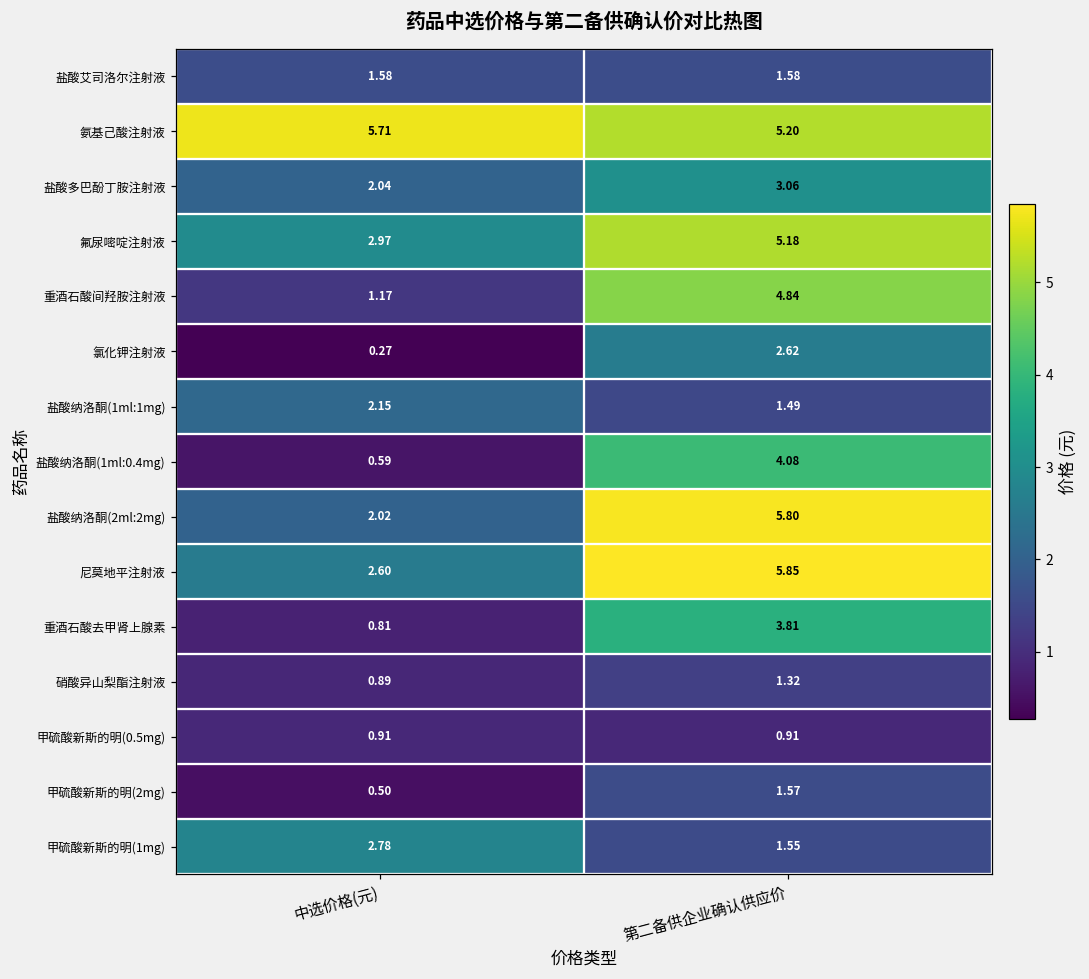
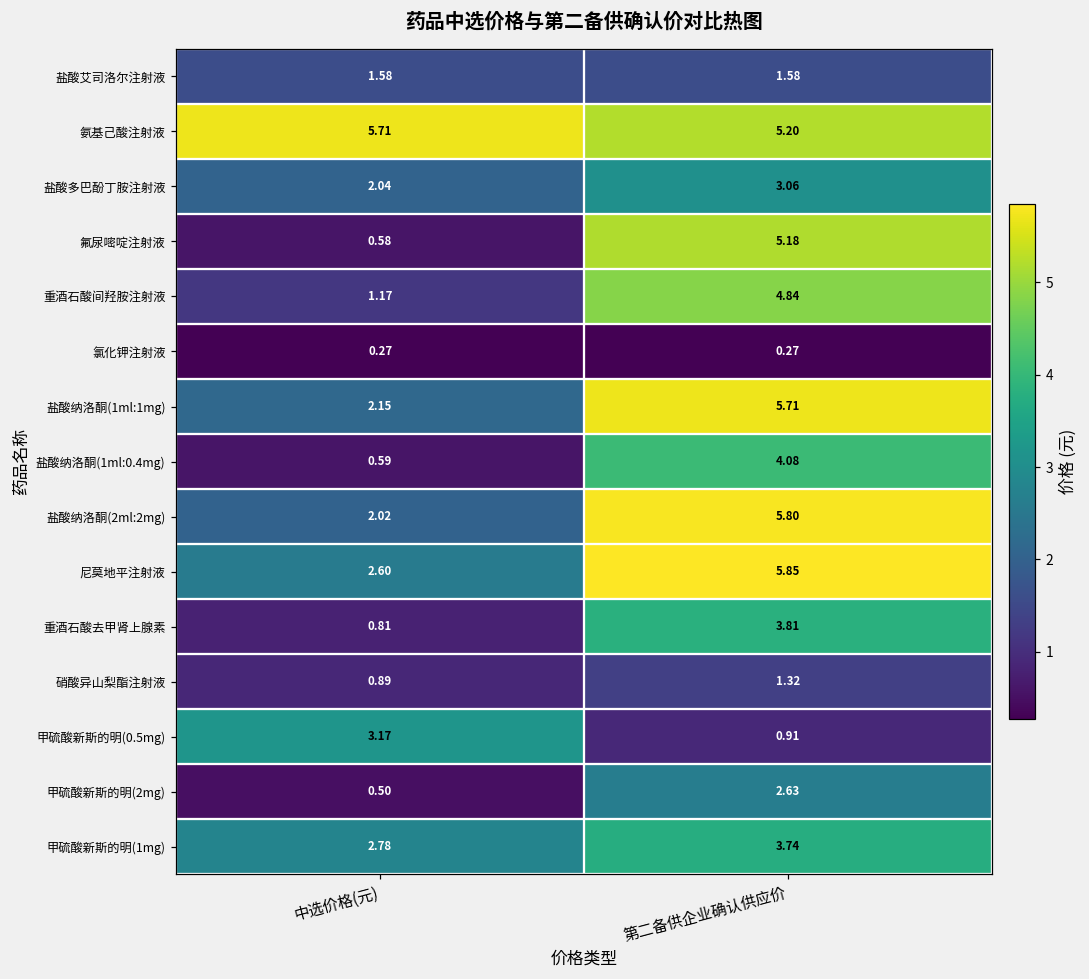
氟尿嘧啶注射液, 中选价格(元): 2.97 -> 0.58
氯化钾注射液, 第二备供企业确认供应价: 2.62 -> 0.27
盐酸纳洛酮(1ml:1mg), 第二备供企业确认供应价: 1.49 -> 5.71
甲硫酸新斯的明(0.5mg), 中选价格(元): 0.91 -> 3.17
甲硫酸新斯的明(2mg), 第二备供企业确认供应价: 1.57 -> 2.63
甲硫酸新斯的明(1mg), 第二备供企业确认供应价: 1.55 -> 3.74
